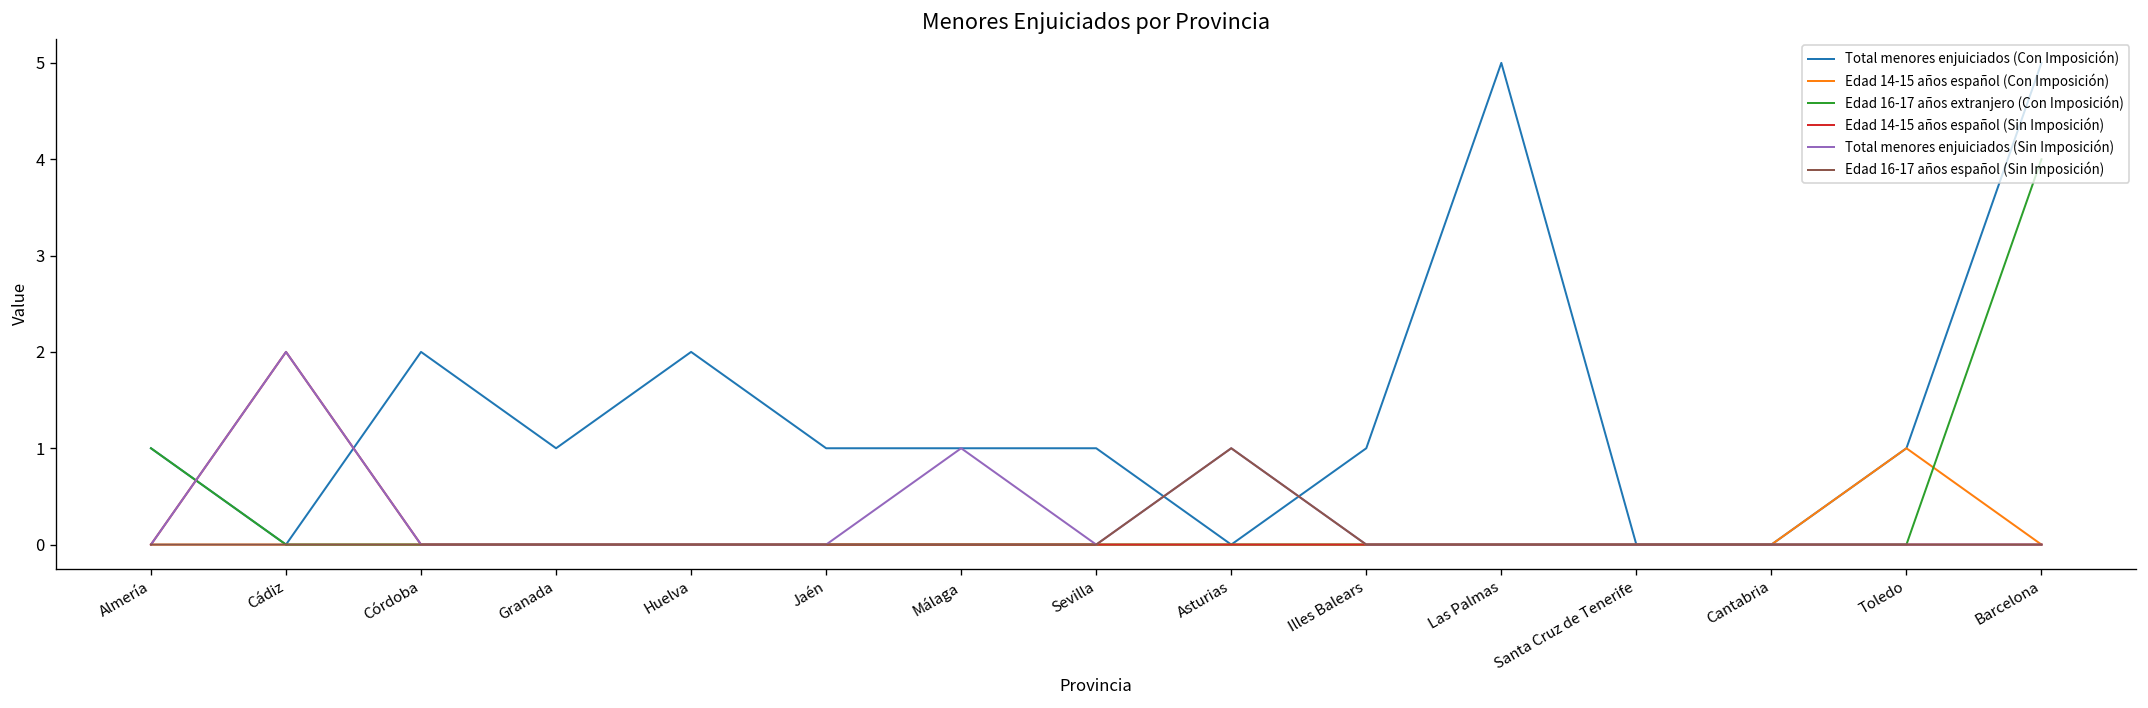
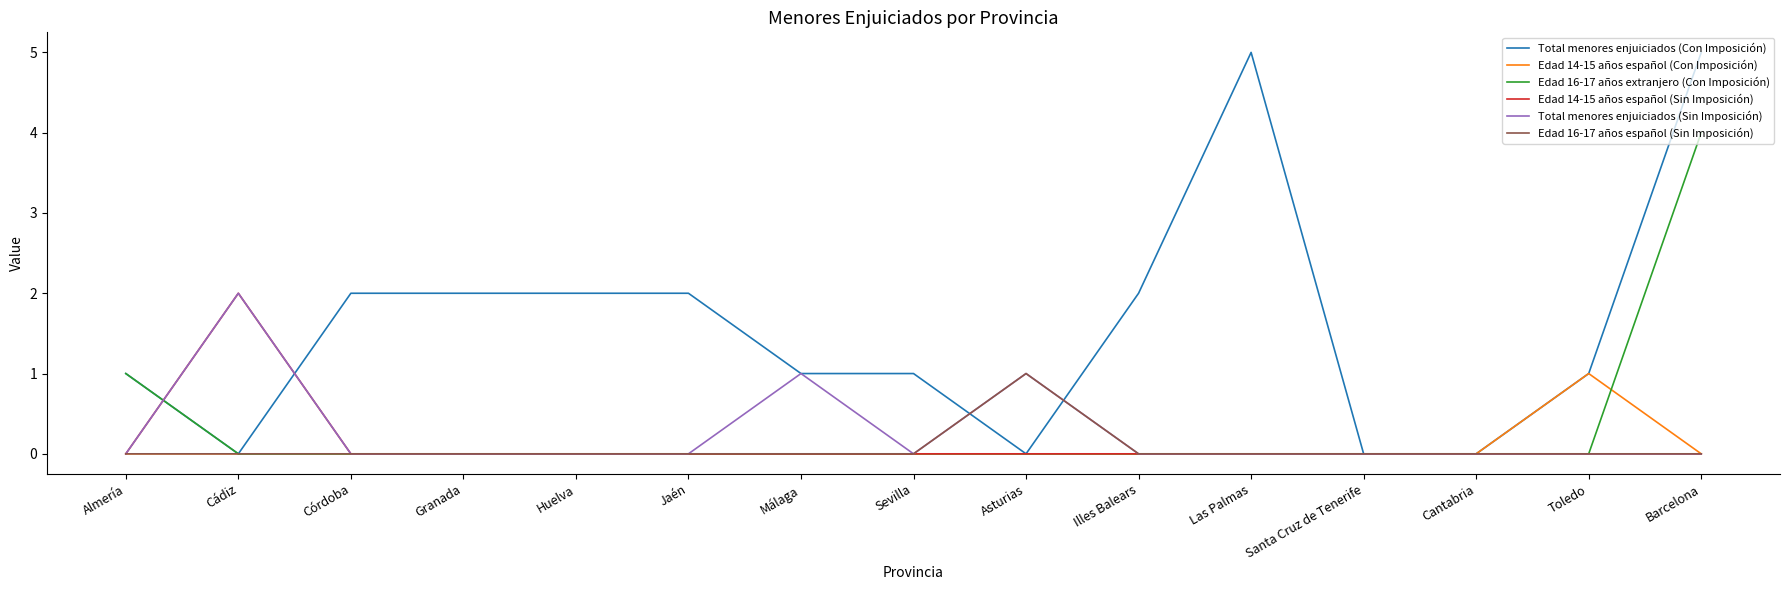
Total menores enjuiciados (Con Imposición), Granada: 1 -> 2
Total menores enjuiciados (Con Imposición), Jaén: 1 -> 2
Total menores enjuiciados (Con Imposición), Illes Balears: 1 -> 2
